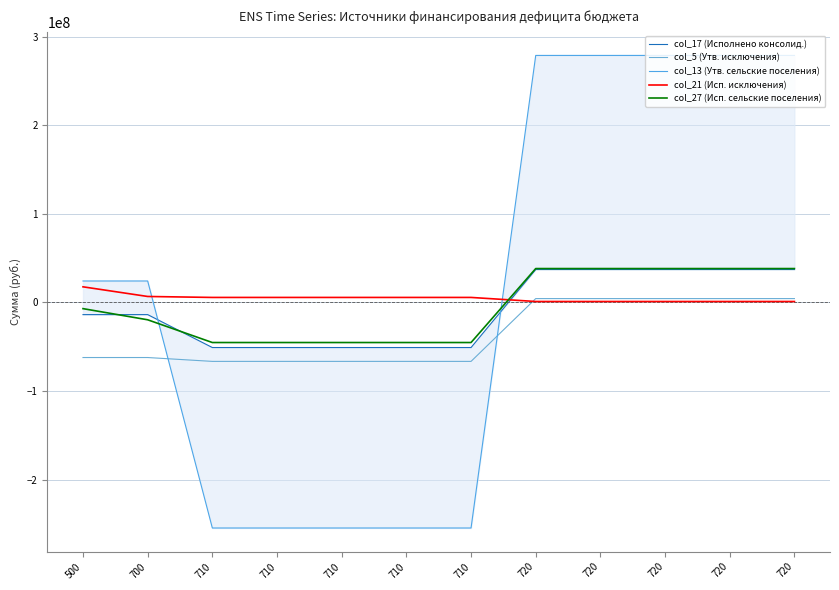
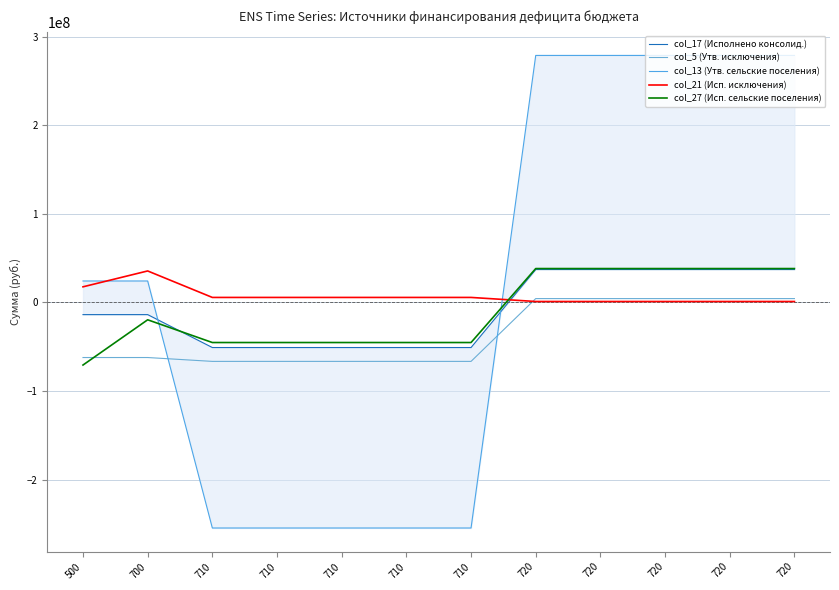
col_27 (Исп. сельские поселения), 500: -10000000 -> -70000000
col_21 (Исп. исключения), 700: 10000000 -> 40000000
